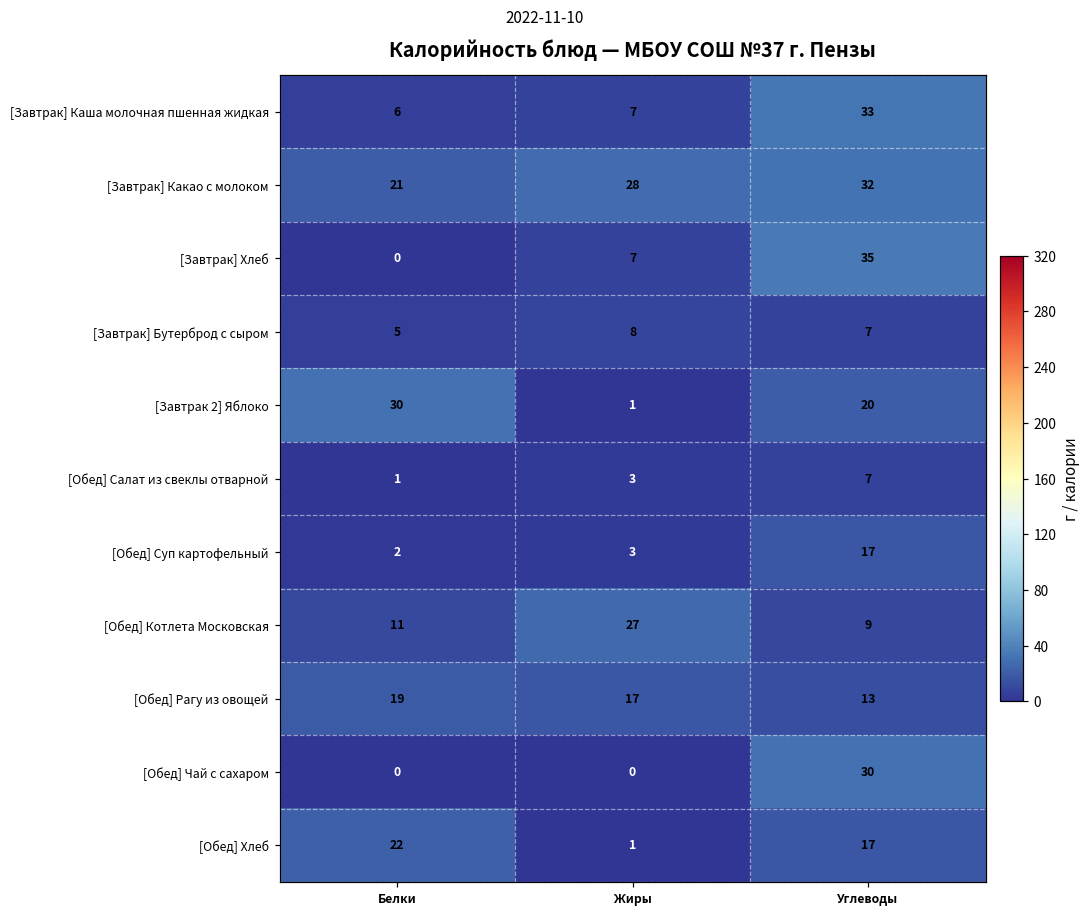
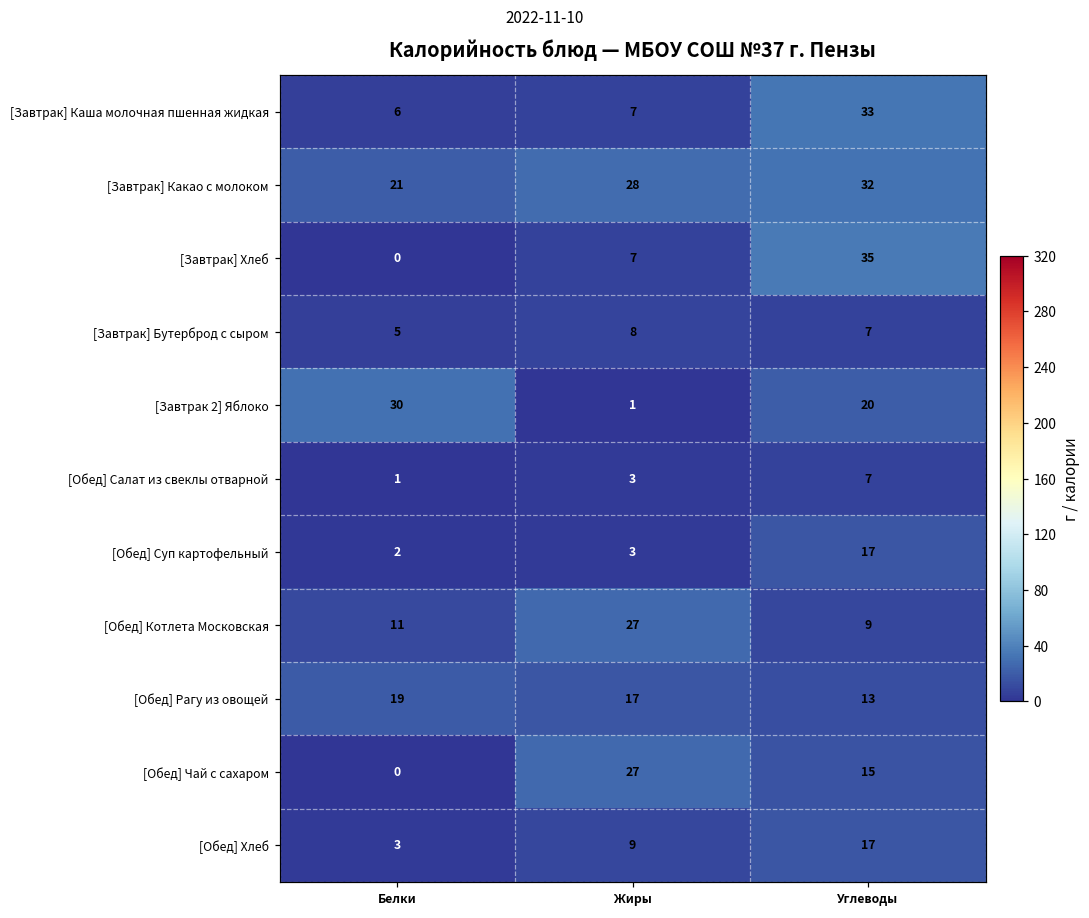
[Обед] Чай с сахаром, Жиры: 0 -> 27
[Обед] Чай с сахаром, Углеводы: 30 -> 15
[Обед] Хлеб, Белки: 22 -> 3
[Обед] Хлеб, Жиры: 1 -> 9
